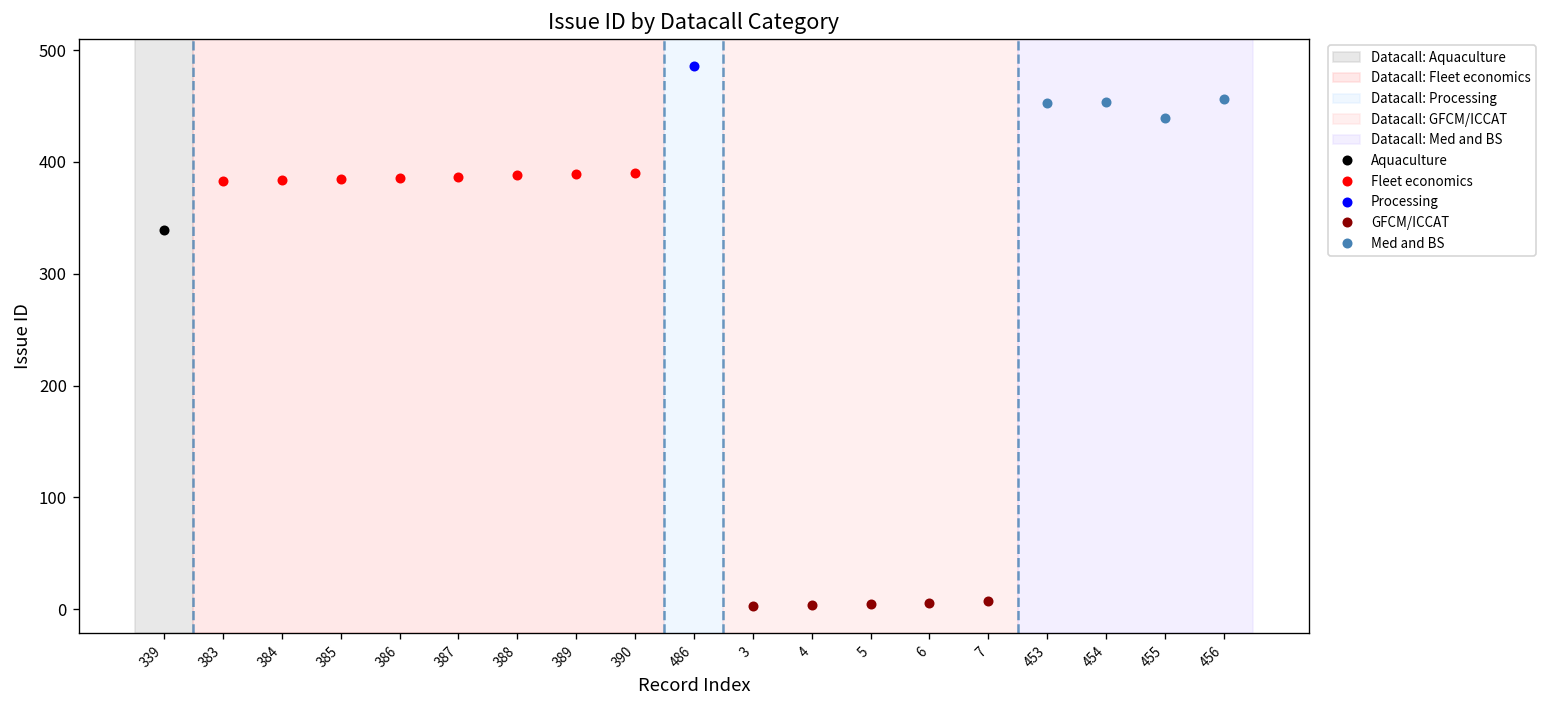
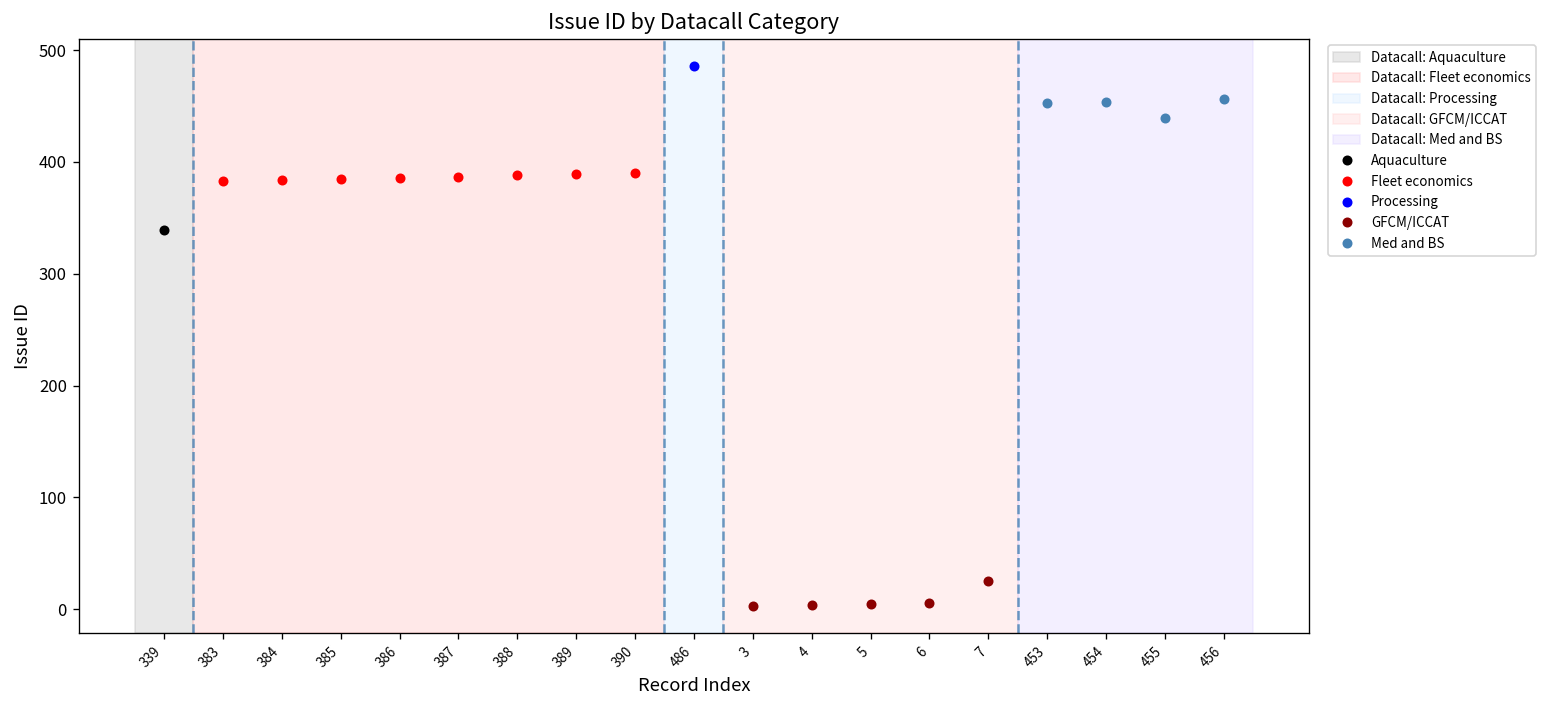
GFCM/ICCAT, 7: 10 -> 30
